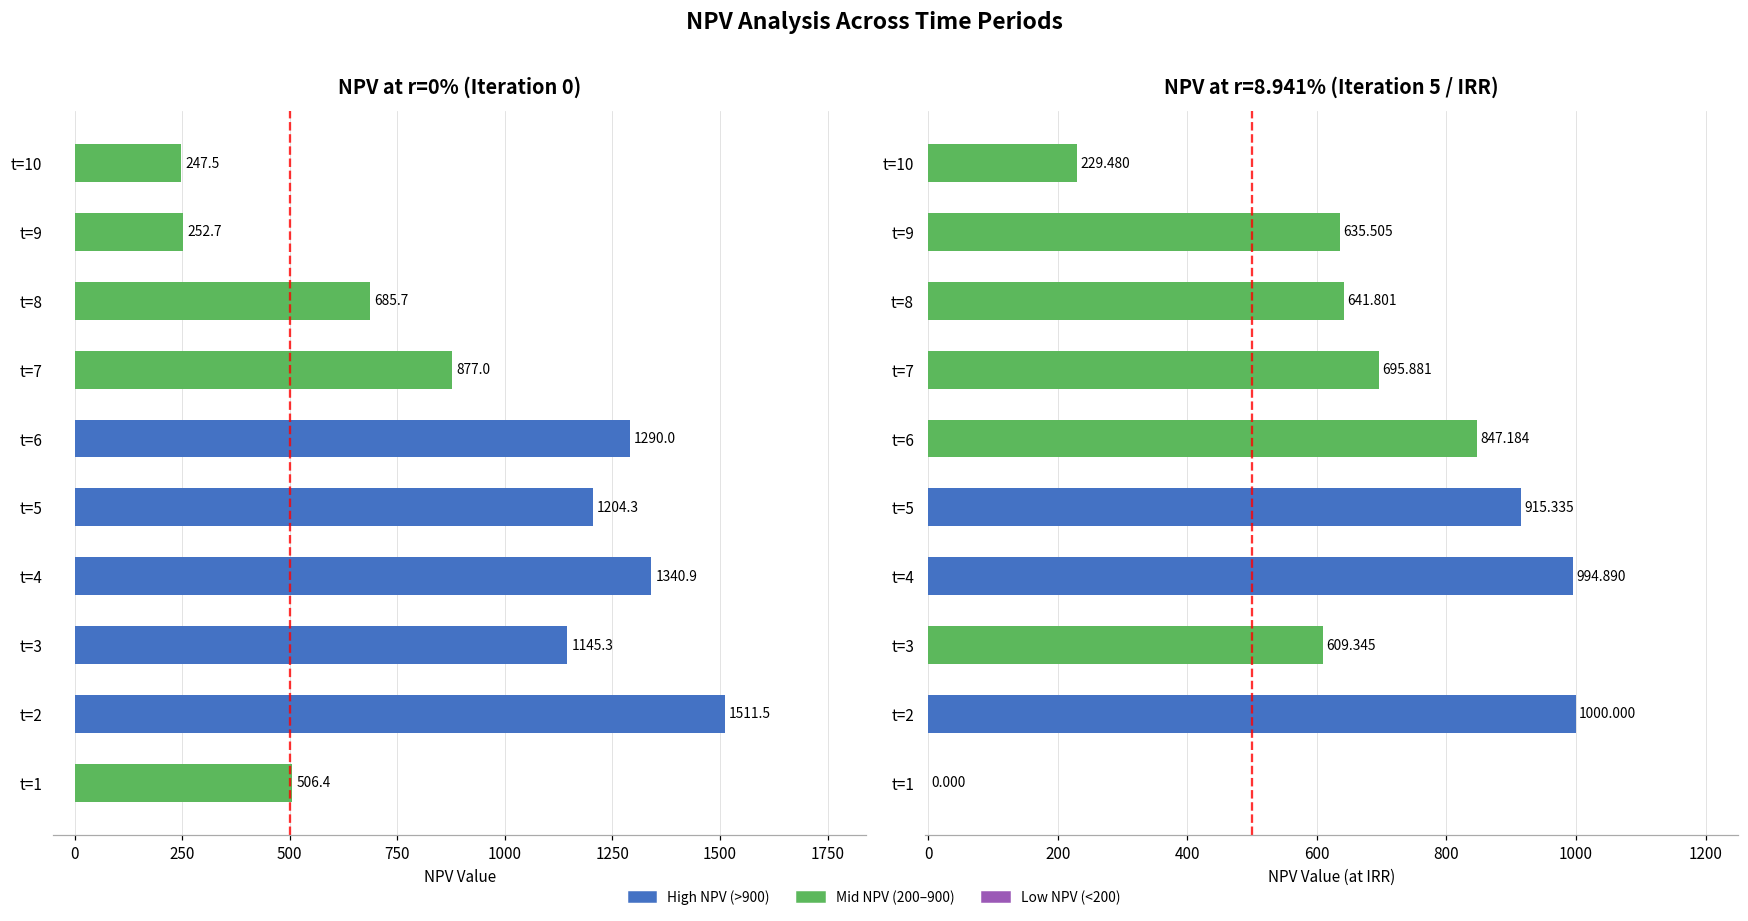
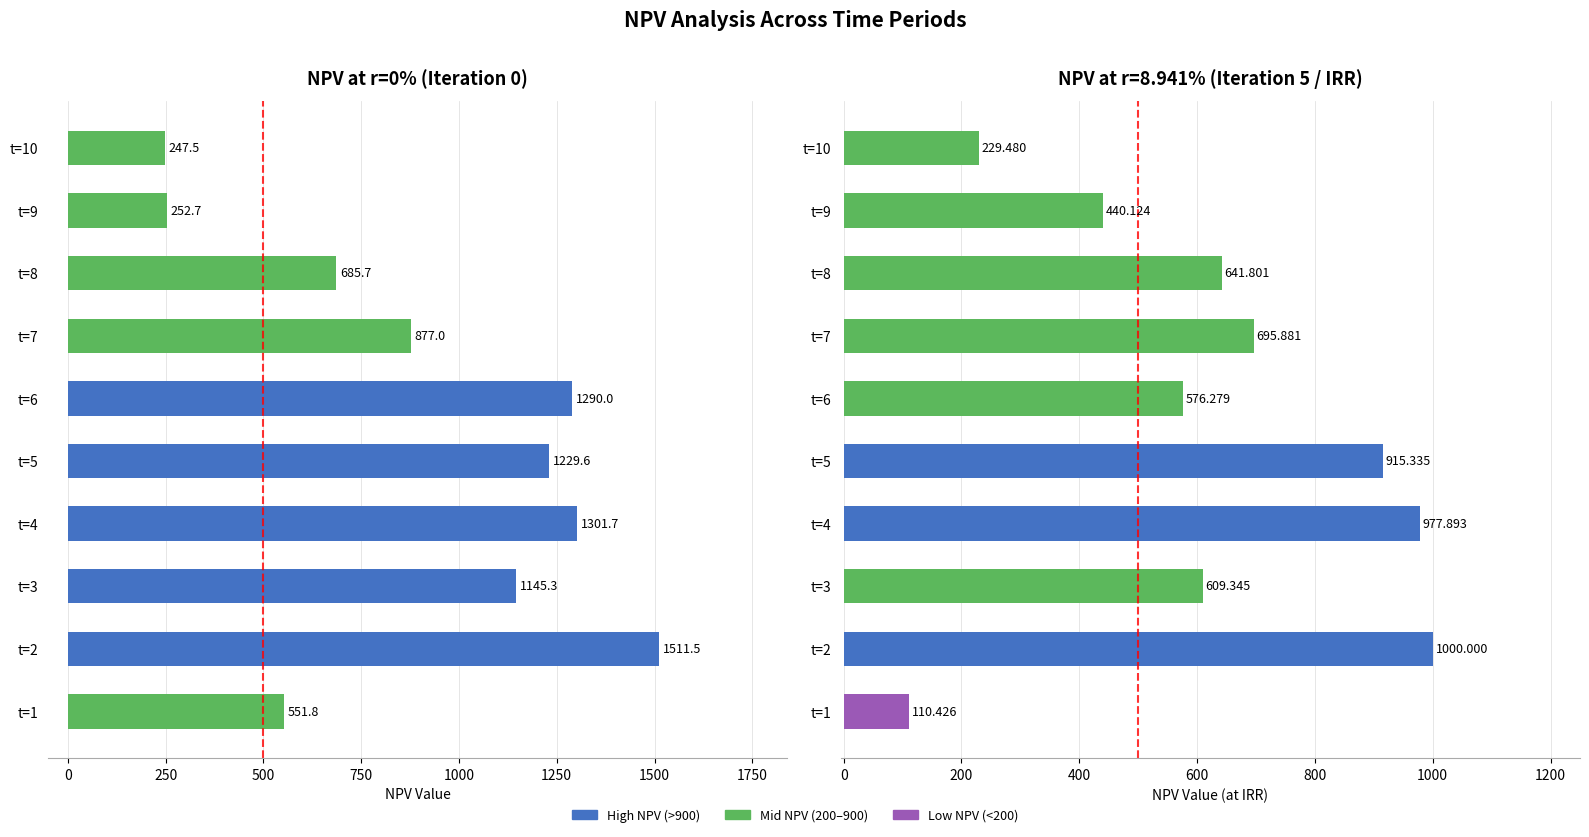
NPV at r=0% (Iteration 0), t=5: 1204.3 -> 1229.6
NPV at r=0% (Iteration 0), t=4: 1340.9 -> 1301.7
NPV at r=0% (Iteration 0), t=1: 506.4 -> 551.8
NPV at r=8.941% (Iteration 5 / IRR), t=9: 635.505 -> 440.124
NPV at r=8.941% (Iteration 5 / IRR), t=6: 847.184 -> 576.279
NPV at r=8.941% (Iteration 5 / IRR), t=4: 994.890 -> 977.893
NPV at r=8.941% (Iteration 5 / IRR), t=1: 0.000 -> 110.426
